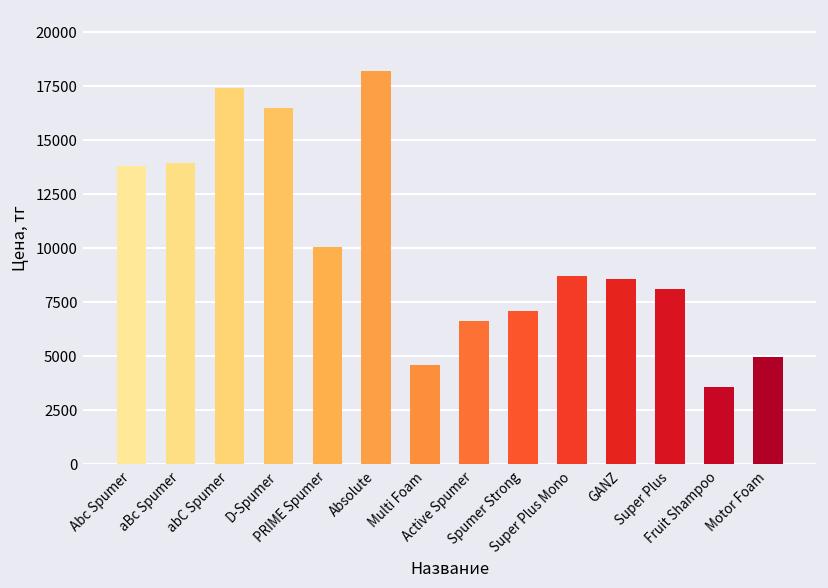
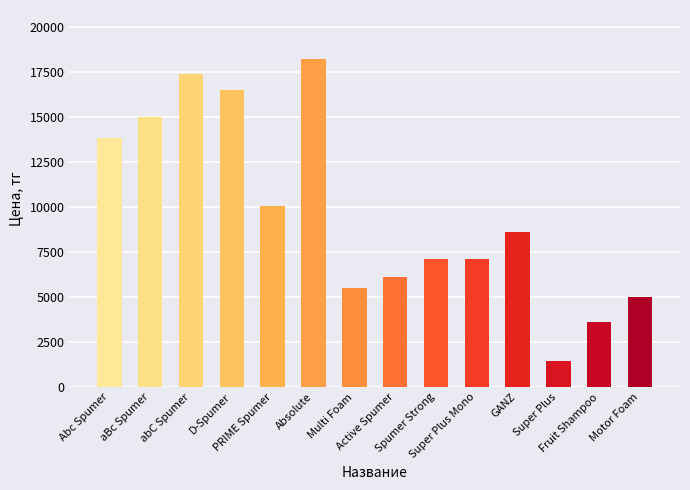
aBc Spumer: 13900 -> 15000
Multi Foam: 4600 -> 5500
Active Spumer: 6700 -> 6100
Super Plus Mono: 8700 -> 7100
Super Plus: 8100 -> 1400
